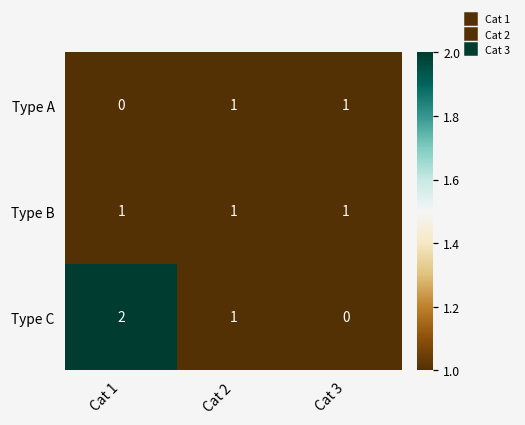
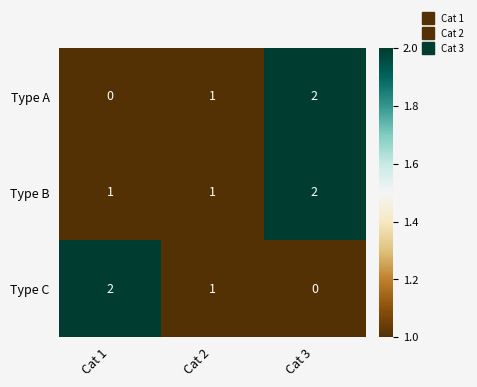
Type A, Cat 3: 1 -> 2
Type B, Cat 3: 1 -> 2
